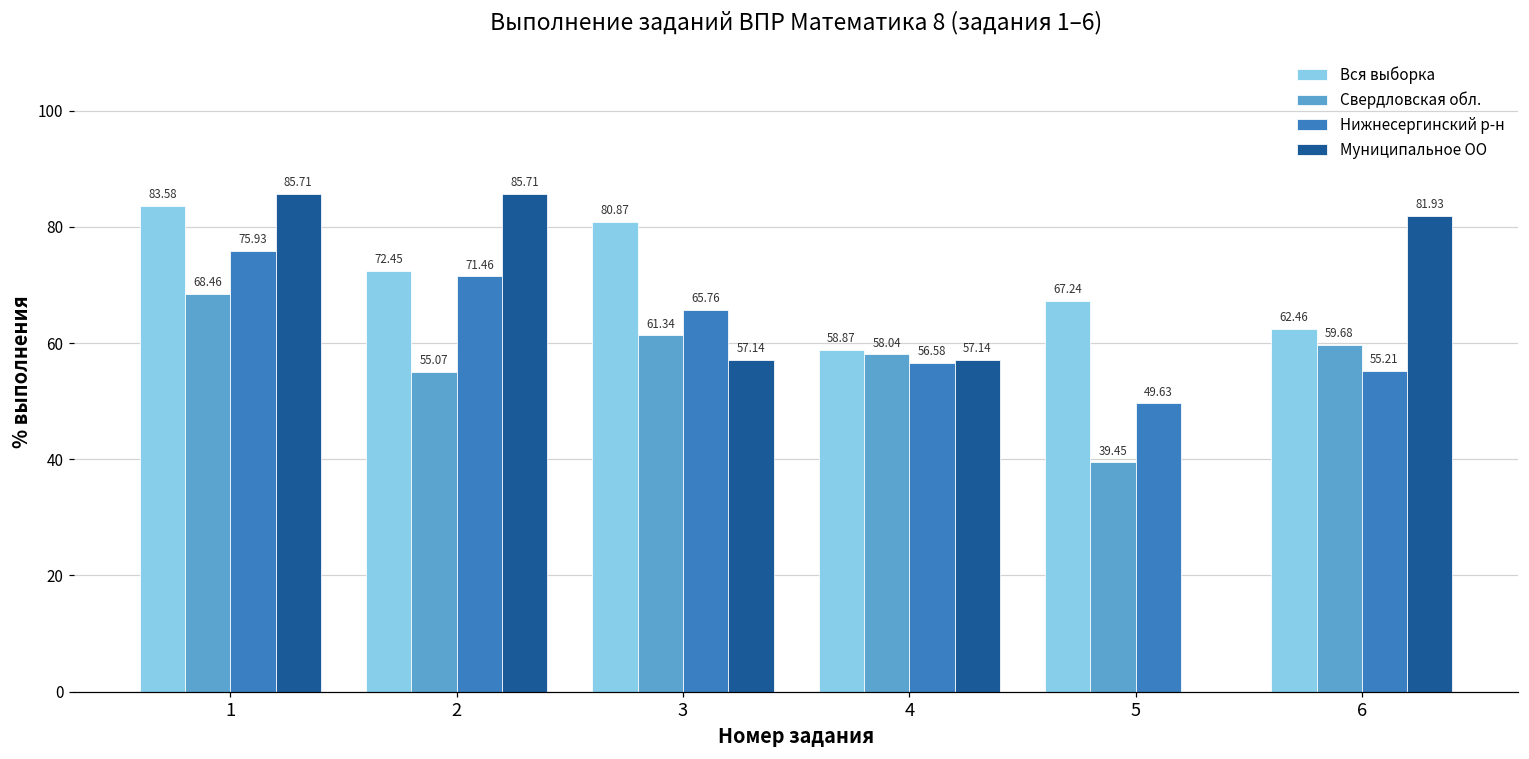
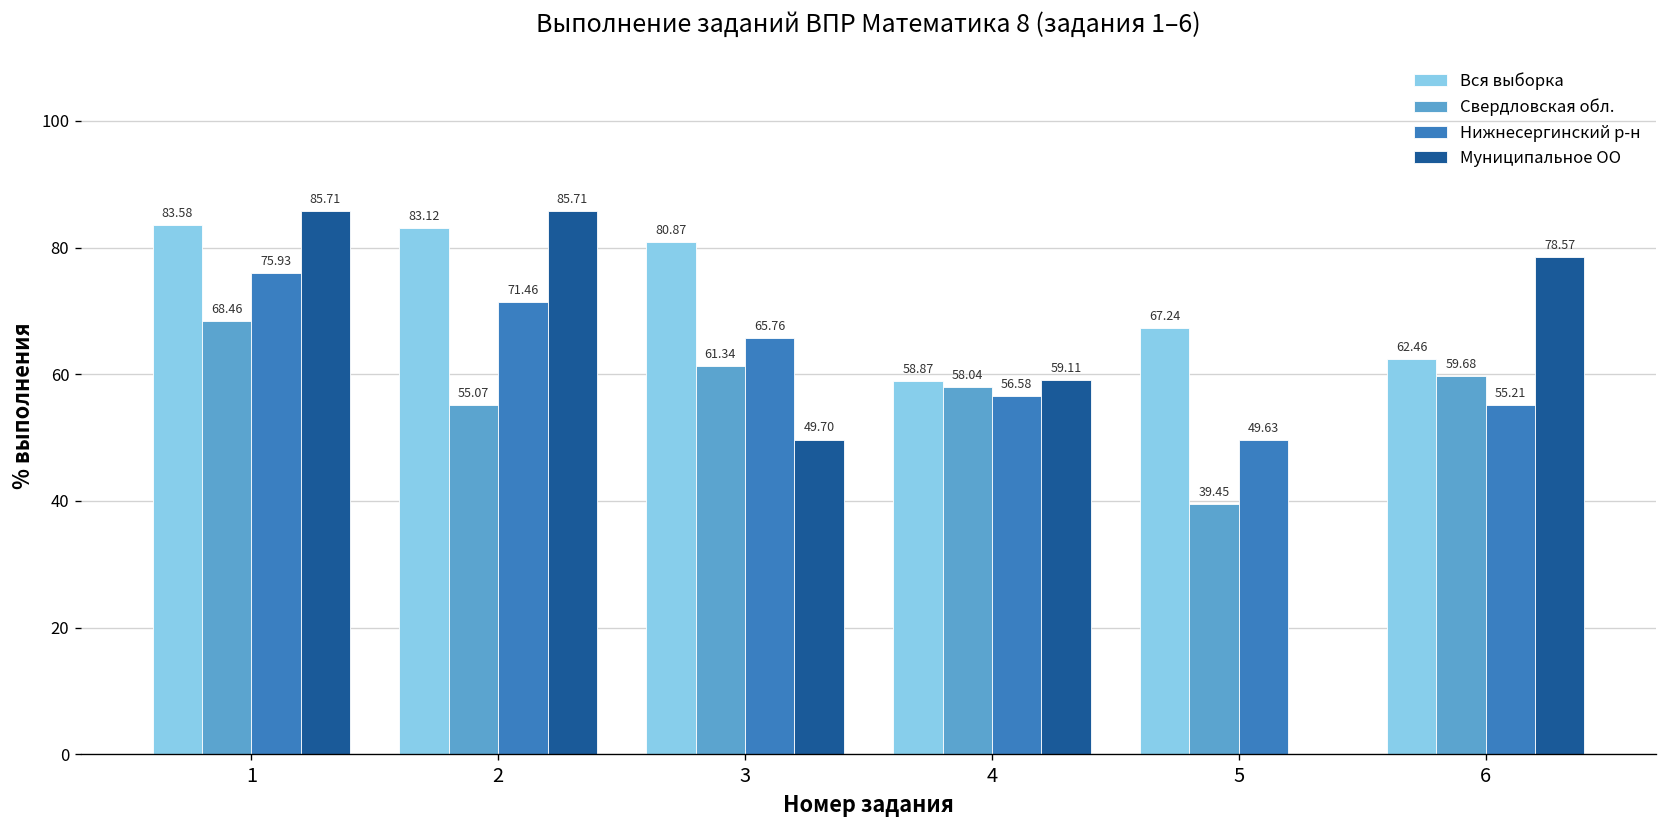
Вся выборка, 2: 72.45 -> 83.12
Муниципальное ОО, 3: 57.14 -> 49.70
Муниципальное ОО, 4: 57.14 -> 59.11
Муниципальное ОО, 6: 81.93 -> 78.57
